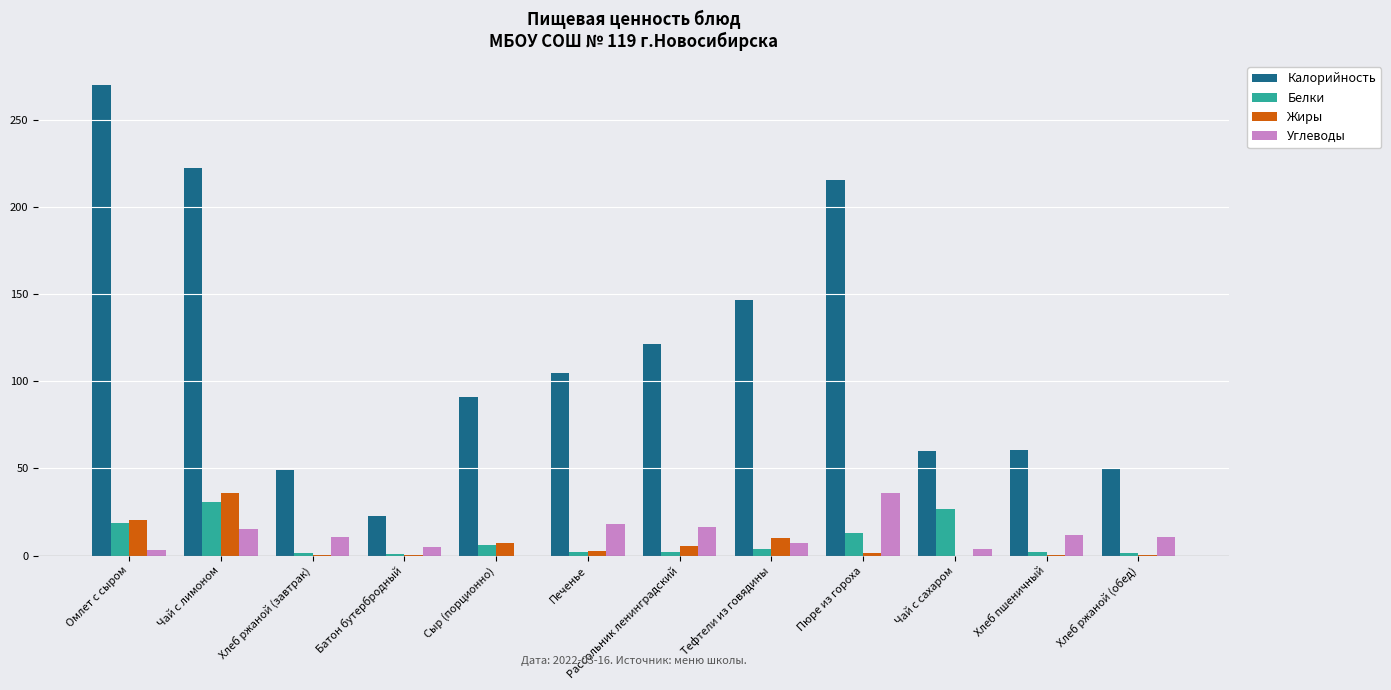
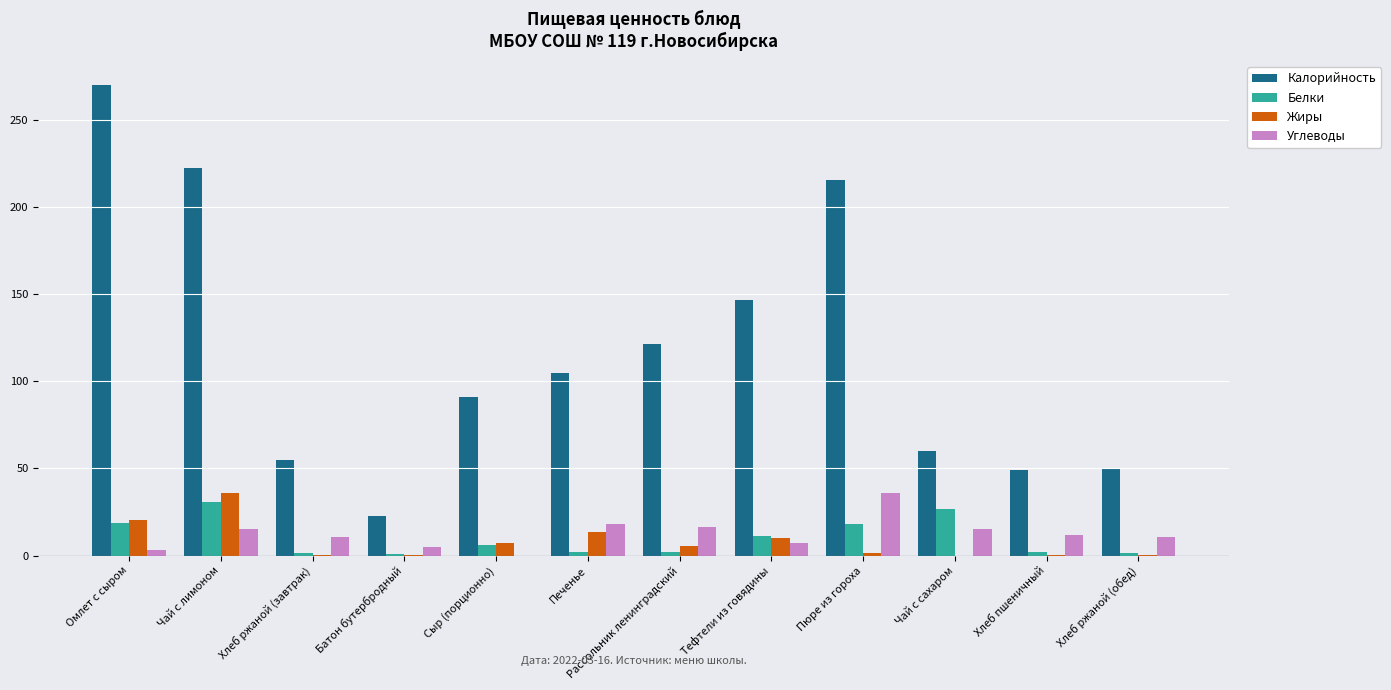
Калорийность, Хлеб ржаной (завтрак): 49 -> 55
Жиры, Печенье: 3 -> 14
Белки, Тефтели из говядины: 4 -> 11
Белки, Пюре из гороха: 13 -> 18
Углеводы, Чай с сахаром: 4 -> 15
Калорийность, Хлеб пшеничный: 60 -> 49
